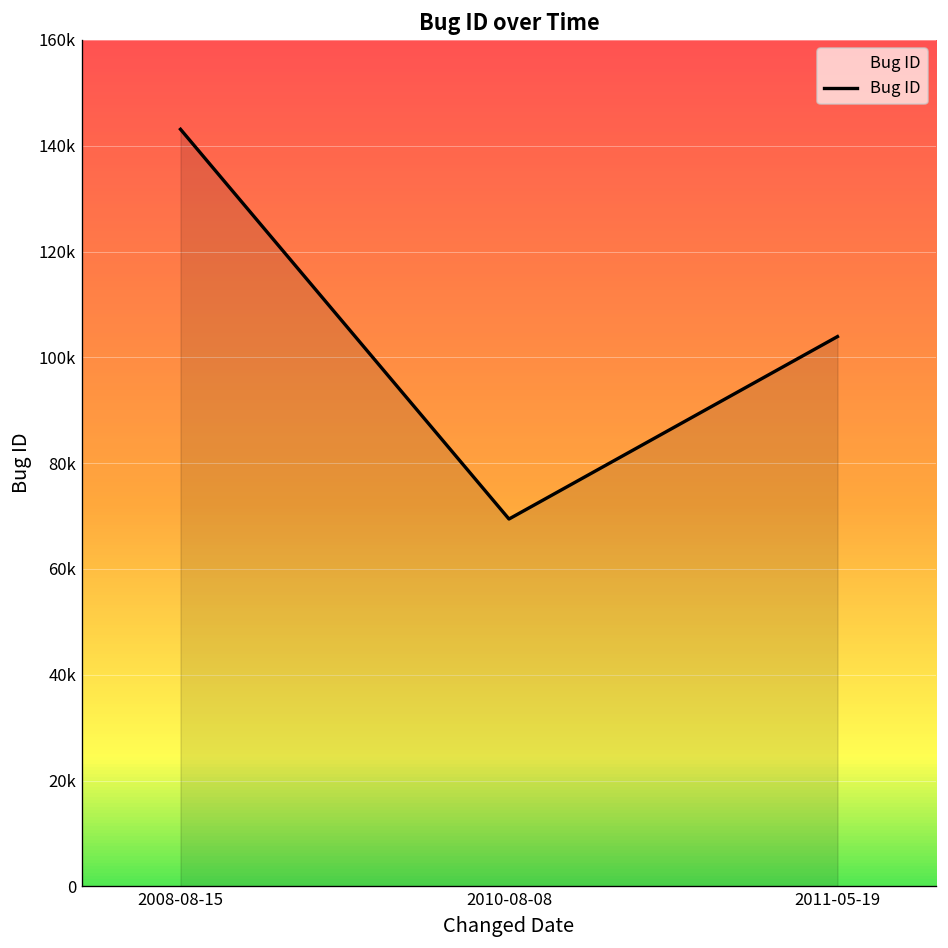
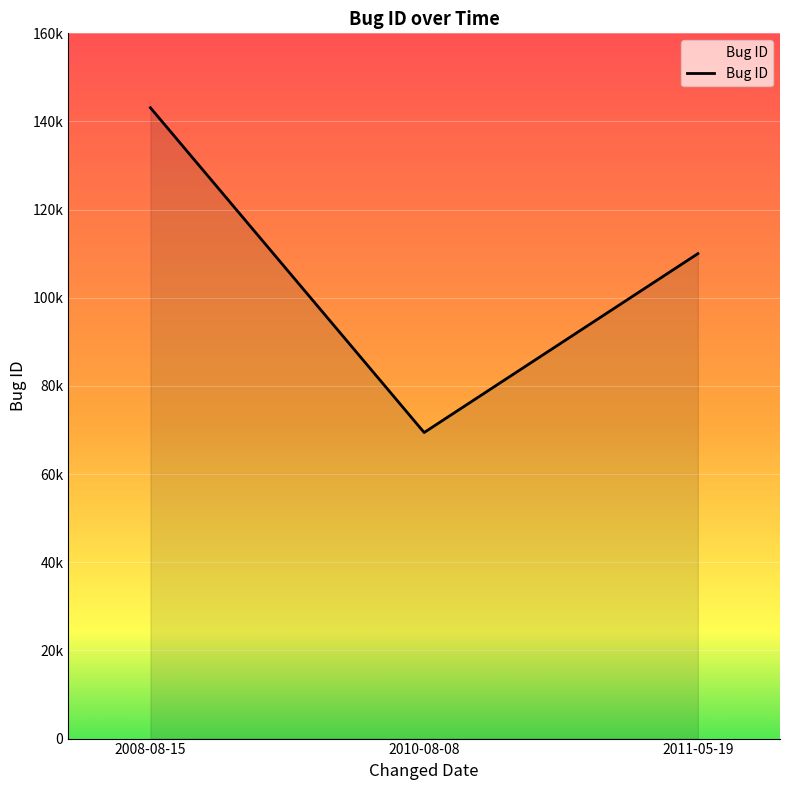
2011-05-19: 104000 -> 110000
